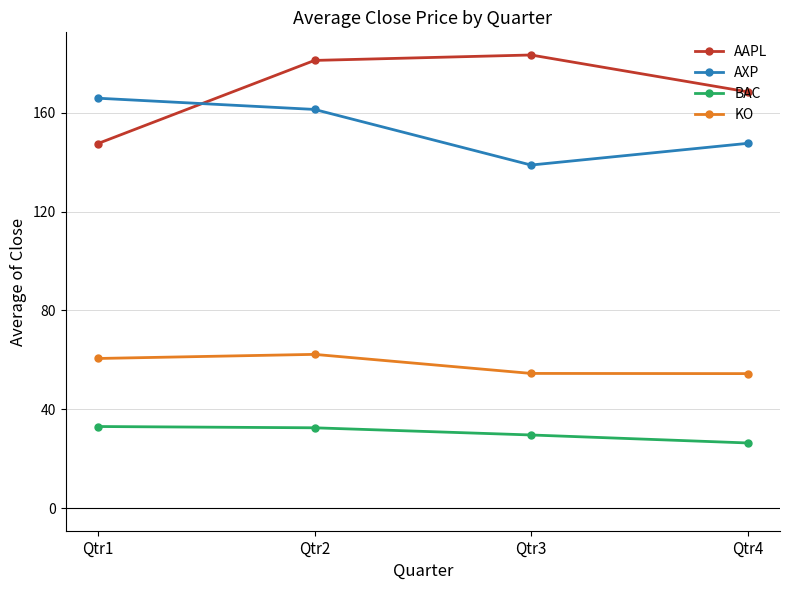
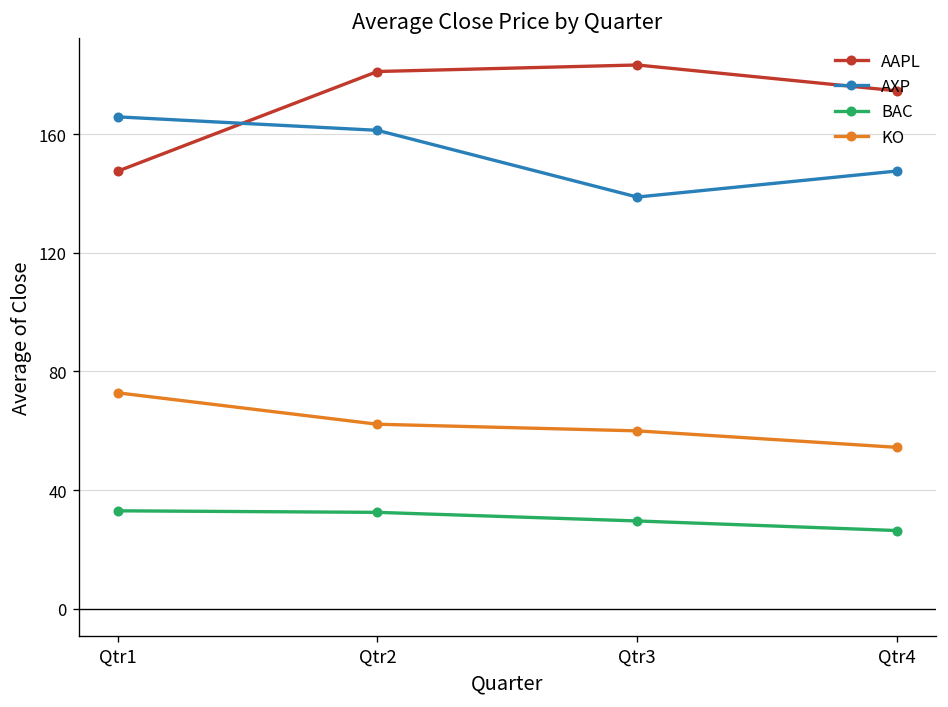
KO, Qtr1: 61 -> 73
KO, Qtr3: 54 -> 60
AAPL, Qtr4: 168 -> 175
